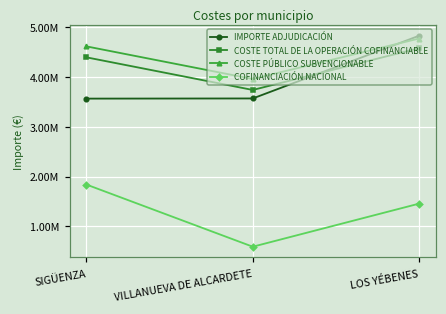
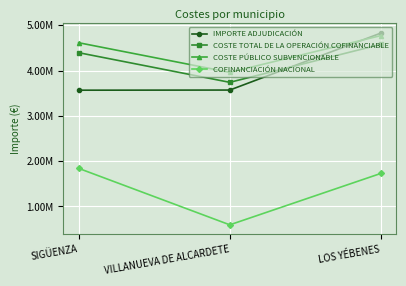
COFINANCIACIÓN NACIONAL, LOS YÉBENES: 1500000 -> 1700000
